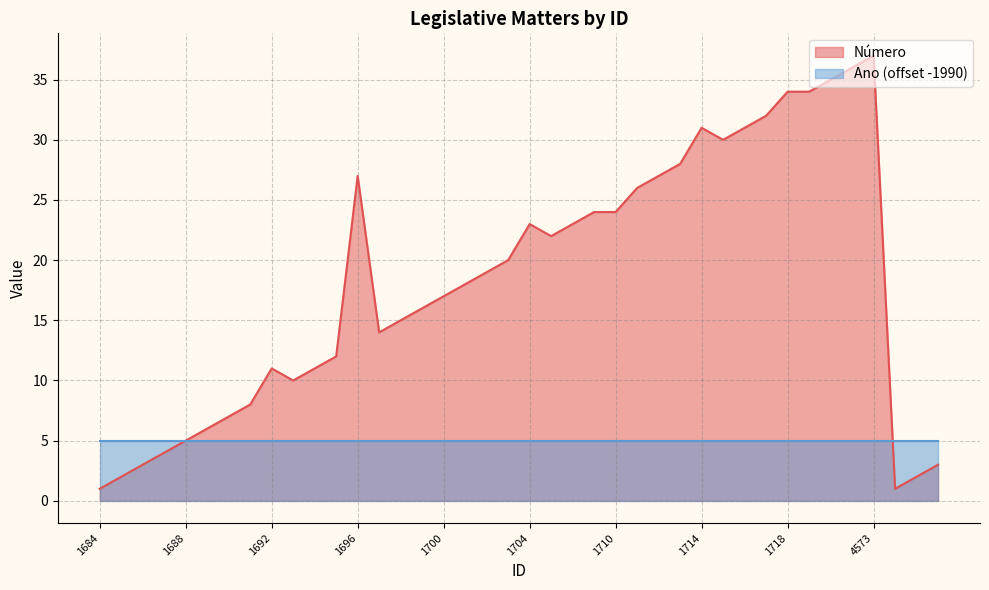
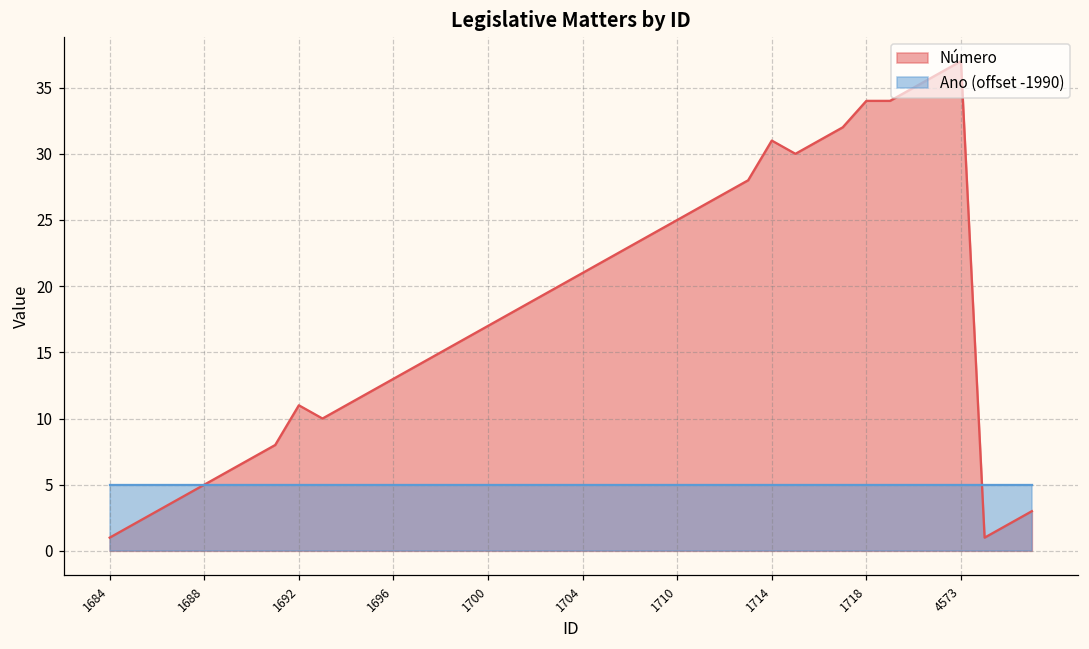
Número, 1696: 27 -> 13
Número, 1704: 23 -> 21
Número, 1710: 24 -> 25
